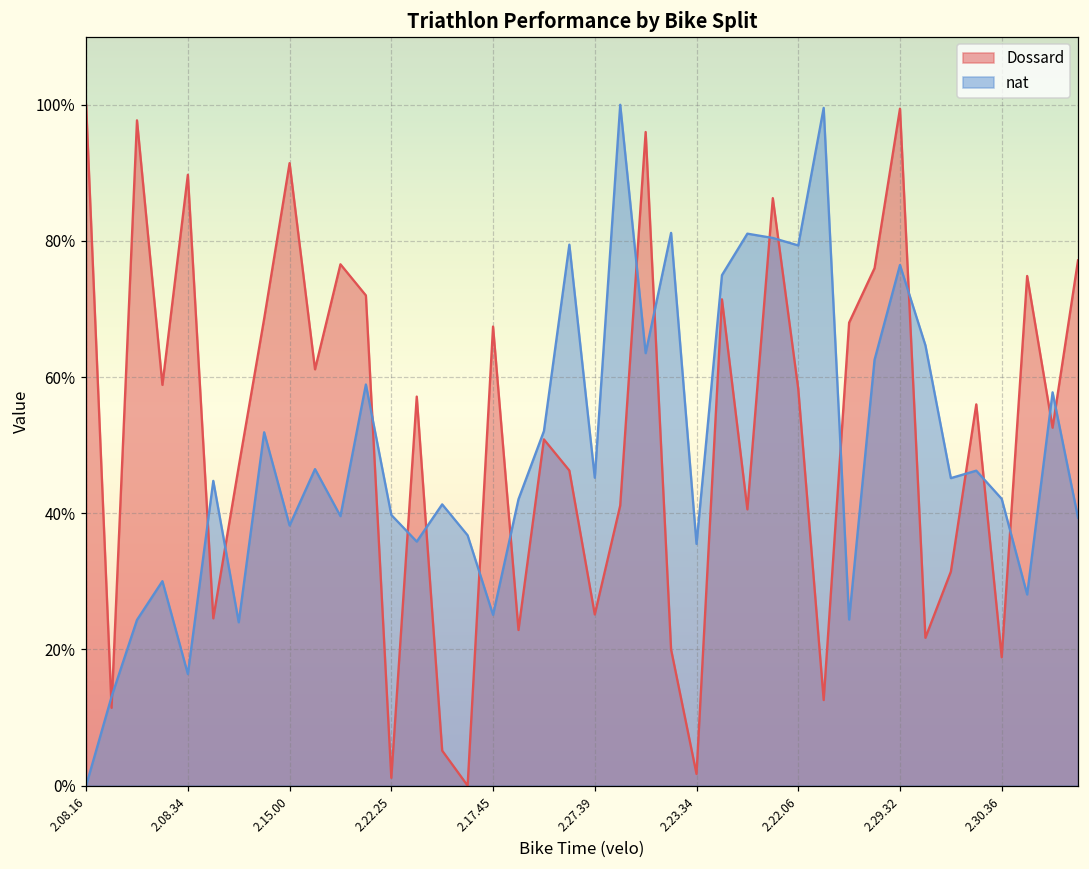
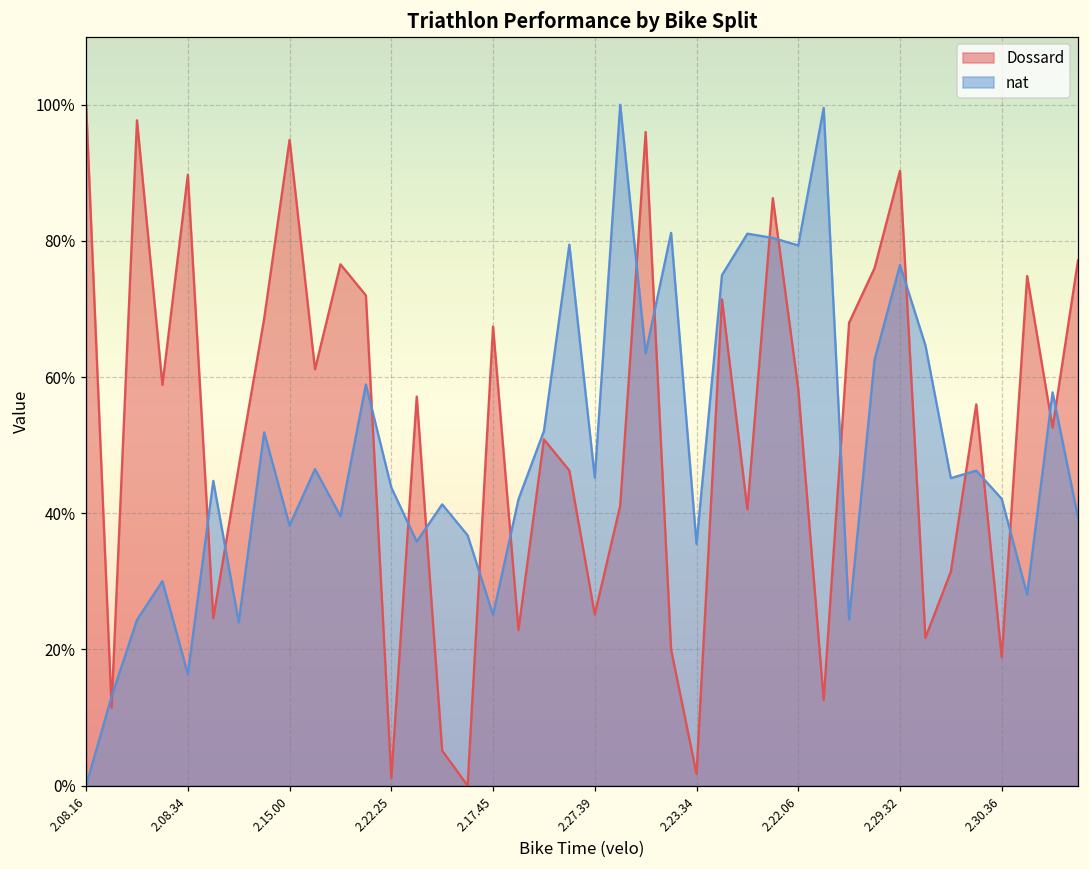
Dossard, 2.15.00: 91% -> 95%
nat, 2.22.25: 40% -> 44%
Dossard, 2.29.32: 99% -> 90%
